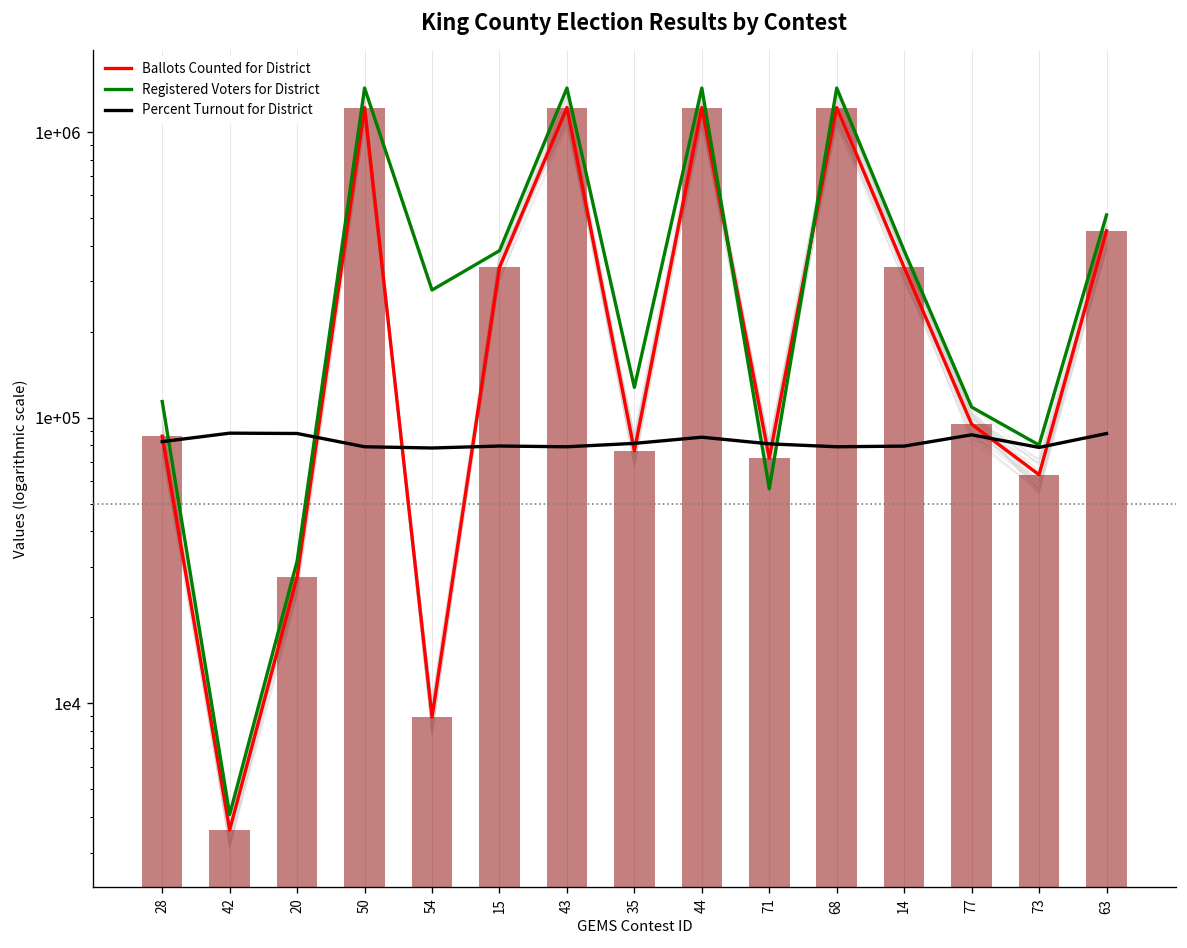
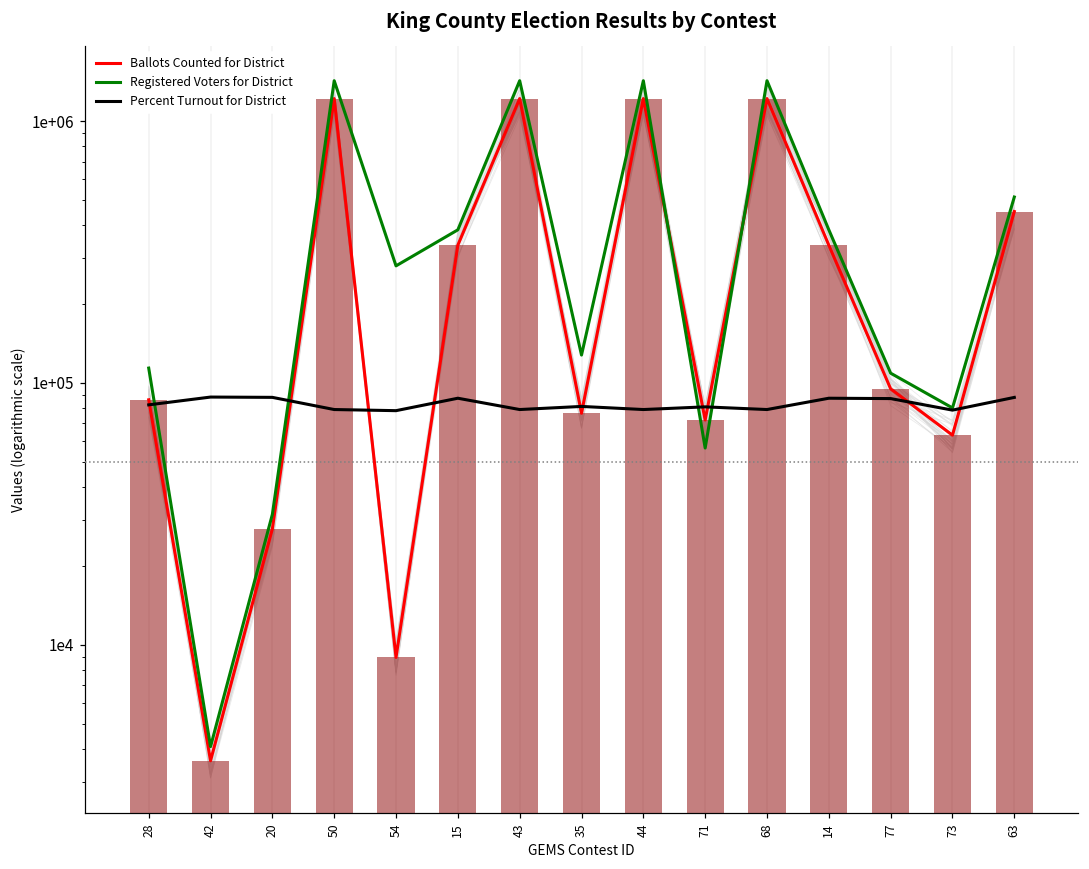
Percent Turnout for District, 15: 80000 -> 87000
Percent Turnout for District, 44: 85000 -> 79000
Percent Turnout for District, 14: 80000 -> 87000
